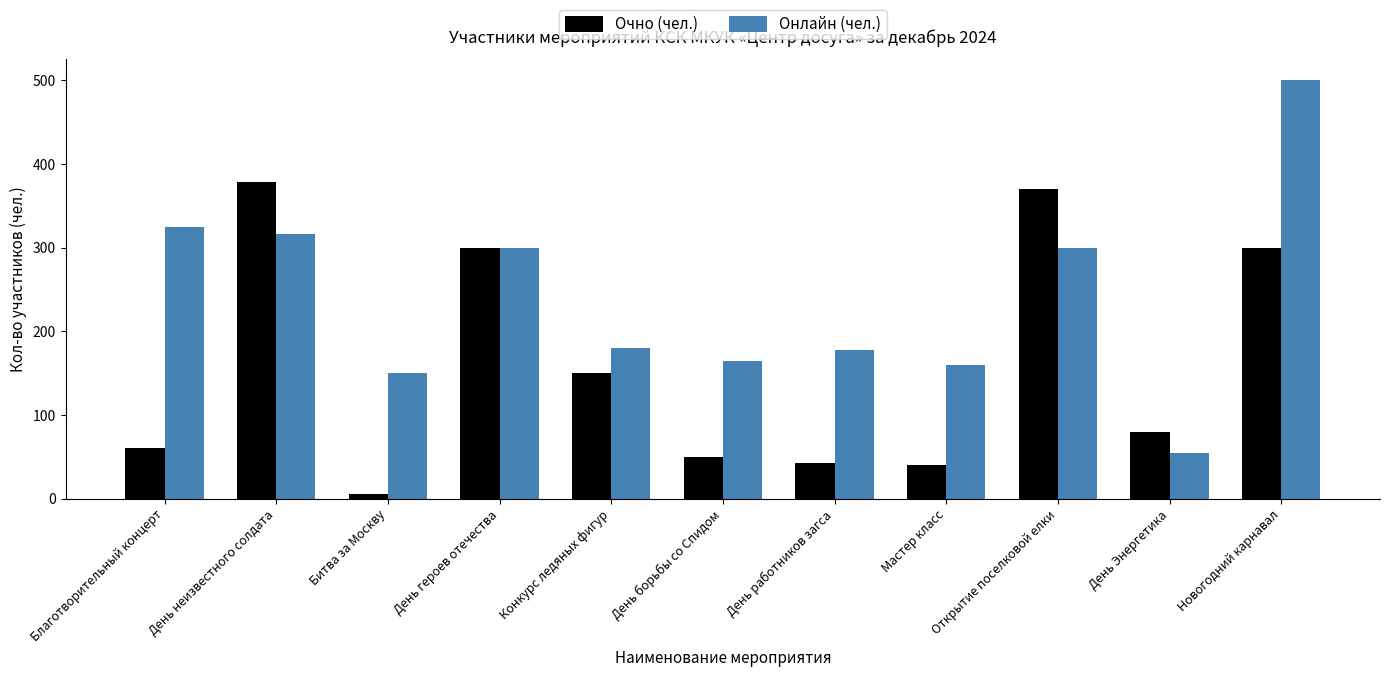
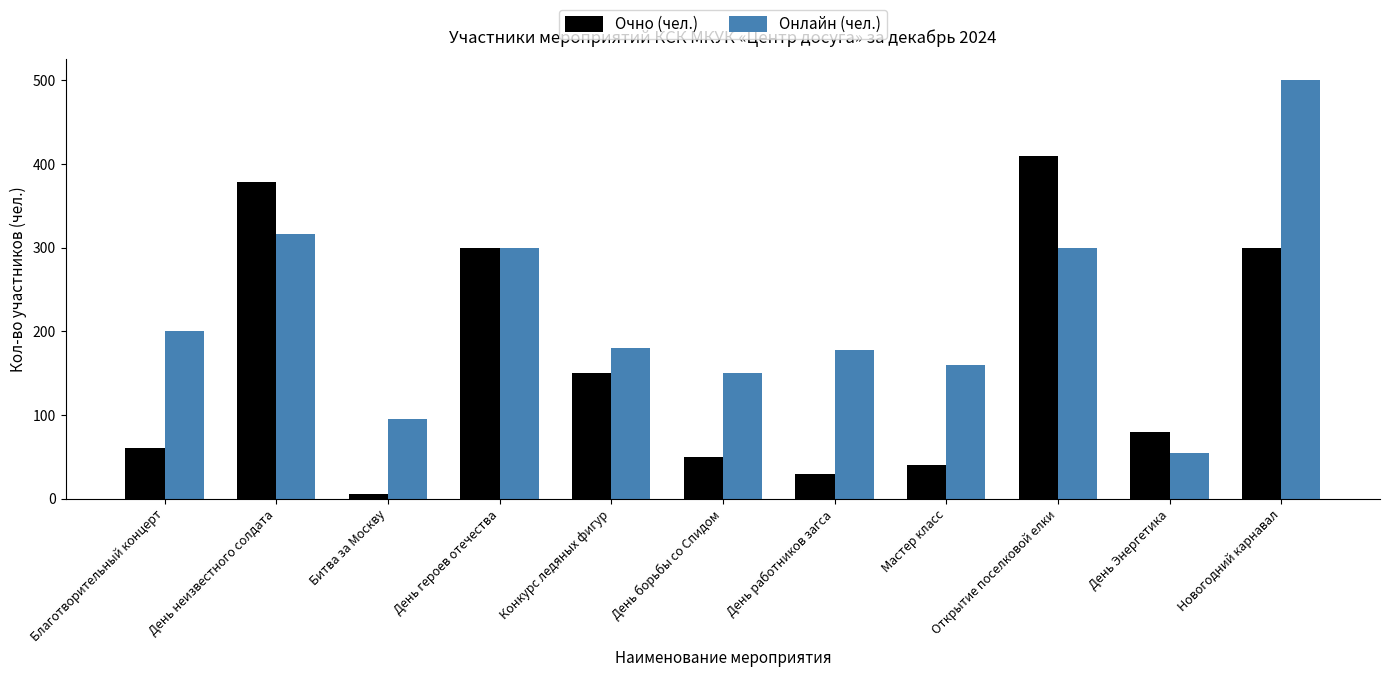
Онлайн (чел.), Благотворительный концерт: 330 -> 200
Онлайн (чел.), Битва за Москву: 150 -> 100
Онлайн (чел.), День борьбы со Спидом: 160 -> 150
Очно (чел.), День работников загса: 40 -> 30
Очно (чел.), Открытие поселковой елки: 370 -> 410
